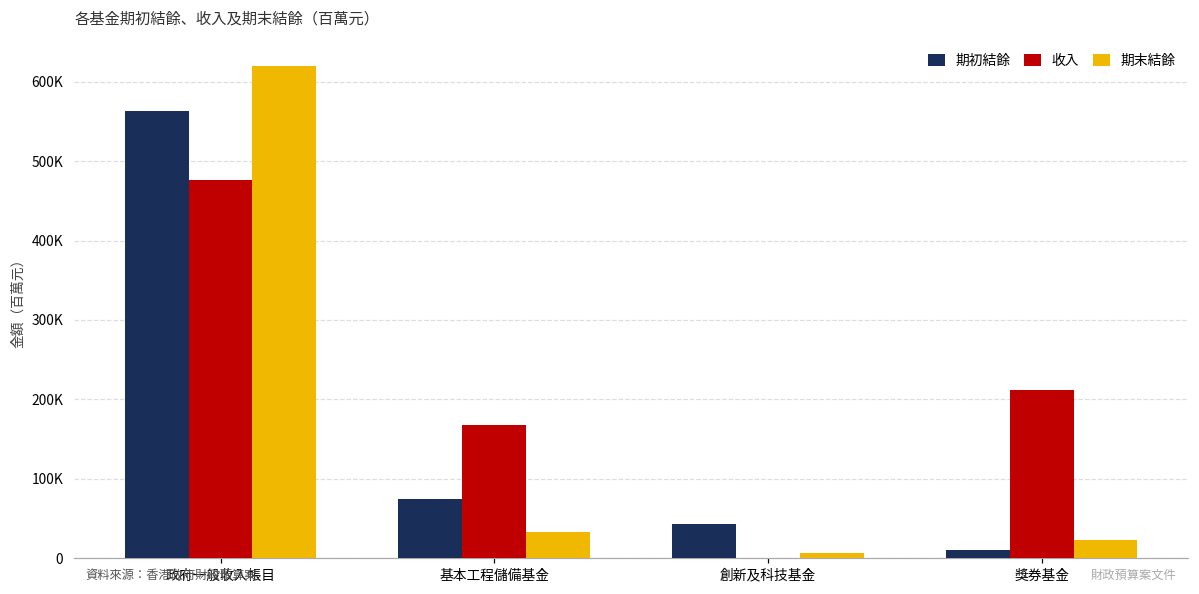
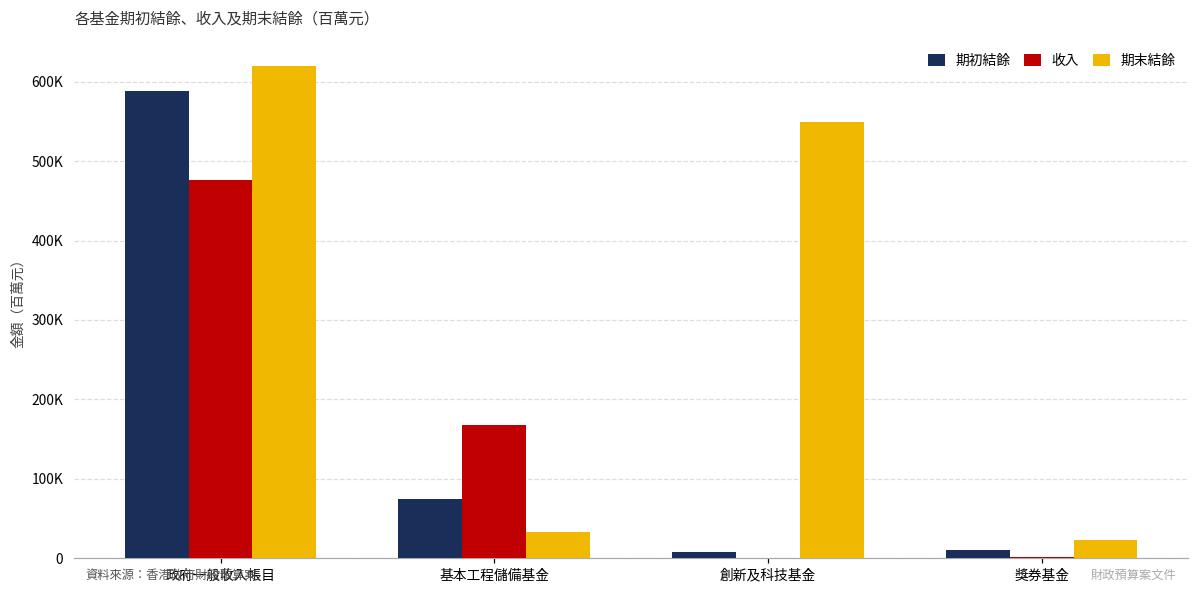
期初結餘, 政府一般收入帳目: 560000 -> 590000
期初結餘, 創新及科技基金: 40000 -> 10000
期末結餘, 創新及科技基金: 10000 -> 550000
收入, 獎券基金: 210000 -> 0
